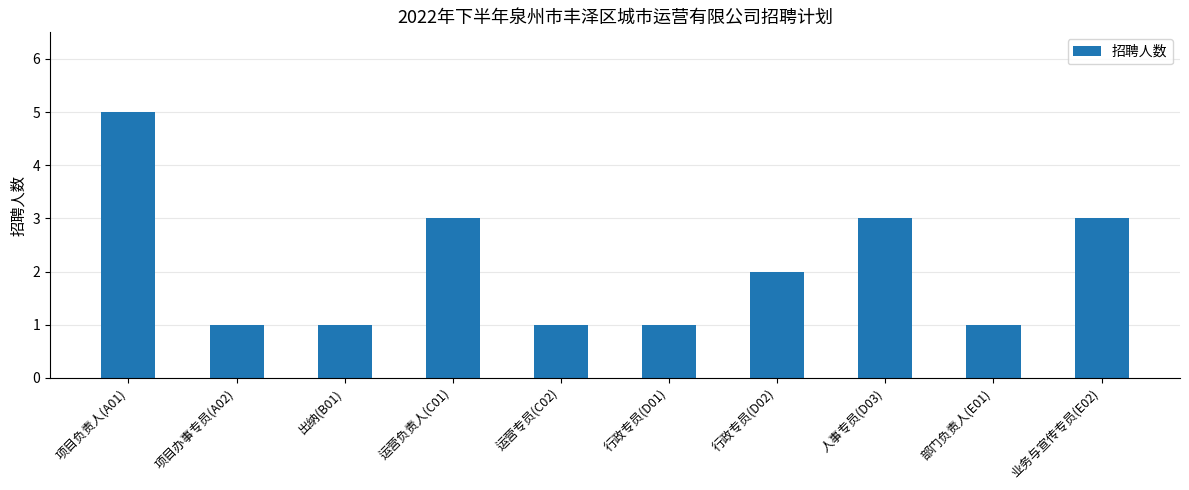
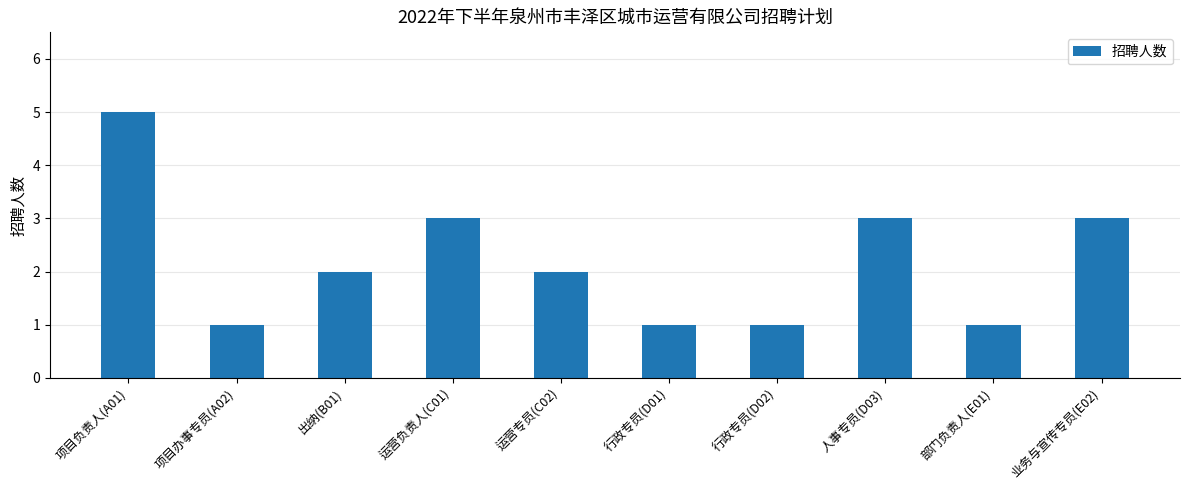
出纳(B01): 1 -> 2
运营专员(C02): 1 -> 2
行政专员(D02): 2 -> 1
